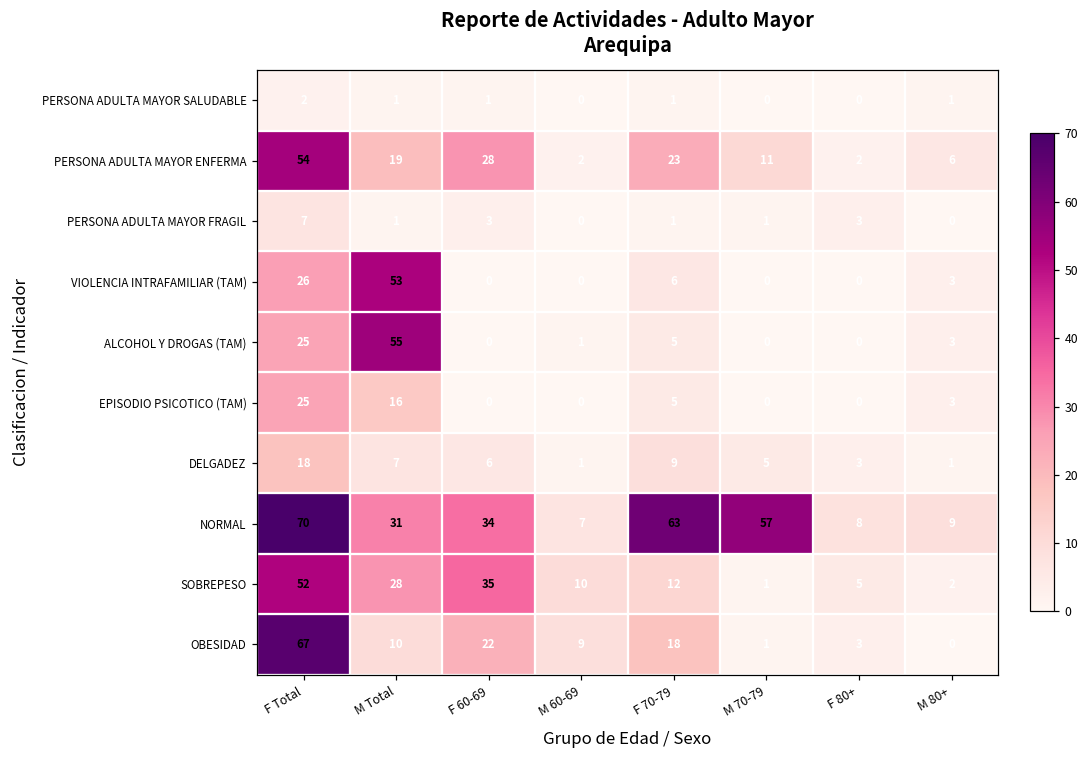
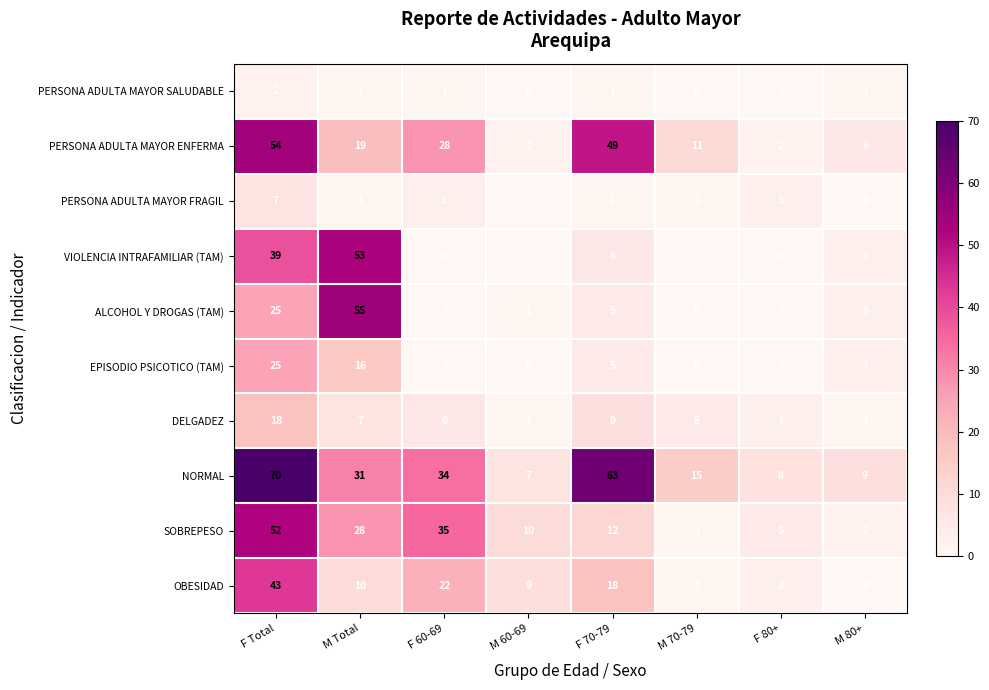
PERSONA ADULTA MAYOR ENFERMA, F 70-79: 23 -> 49
VIOLENCIA INTRAFAMILIAR (TAM), F Total: 26 -> 39
NORMAL, M 70-79: 57 -> 15
OBESIDAD, F Total: 67 -> 43
